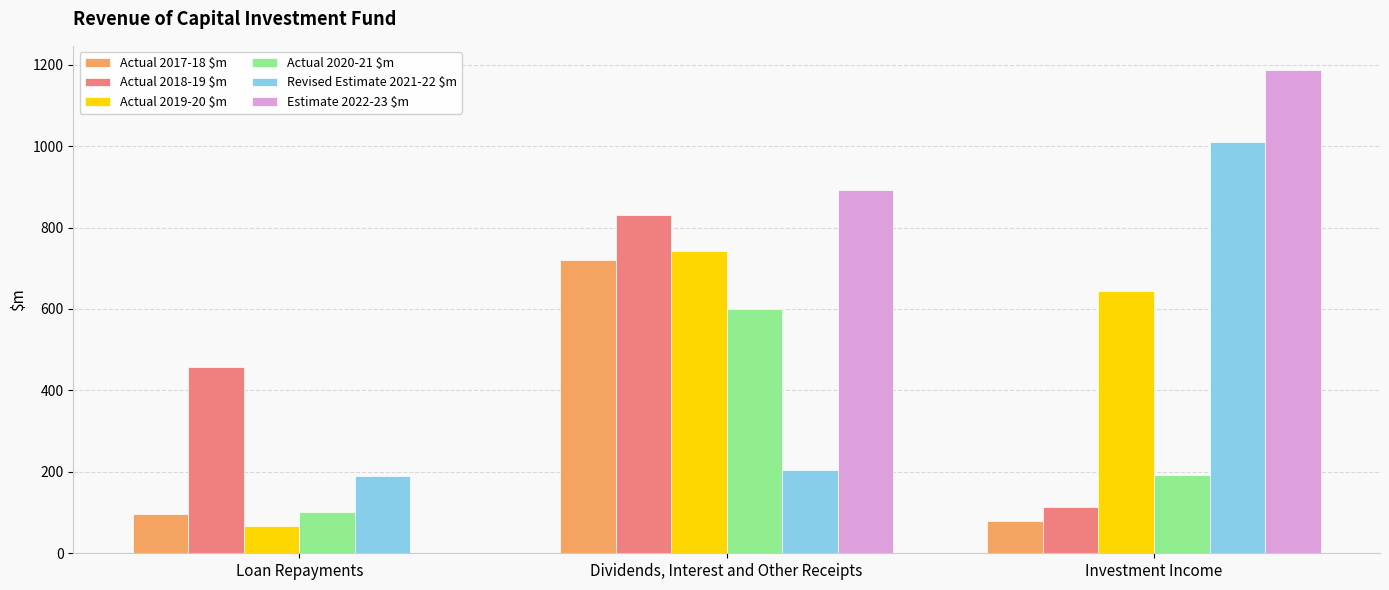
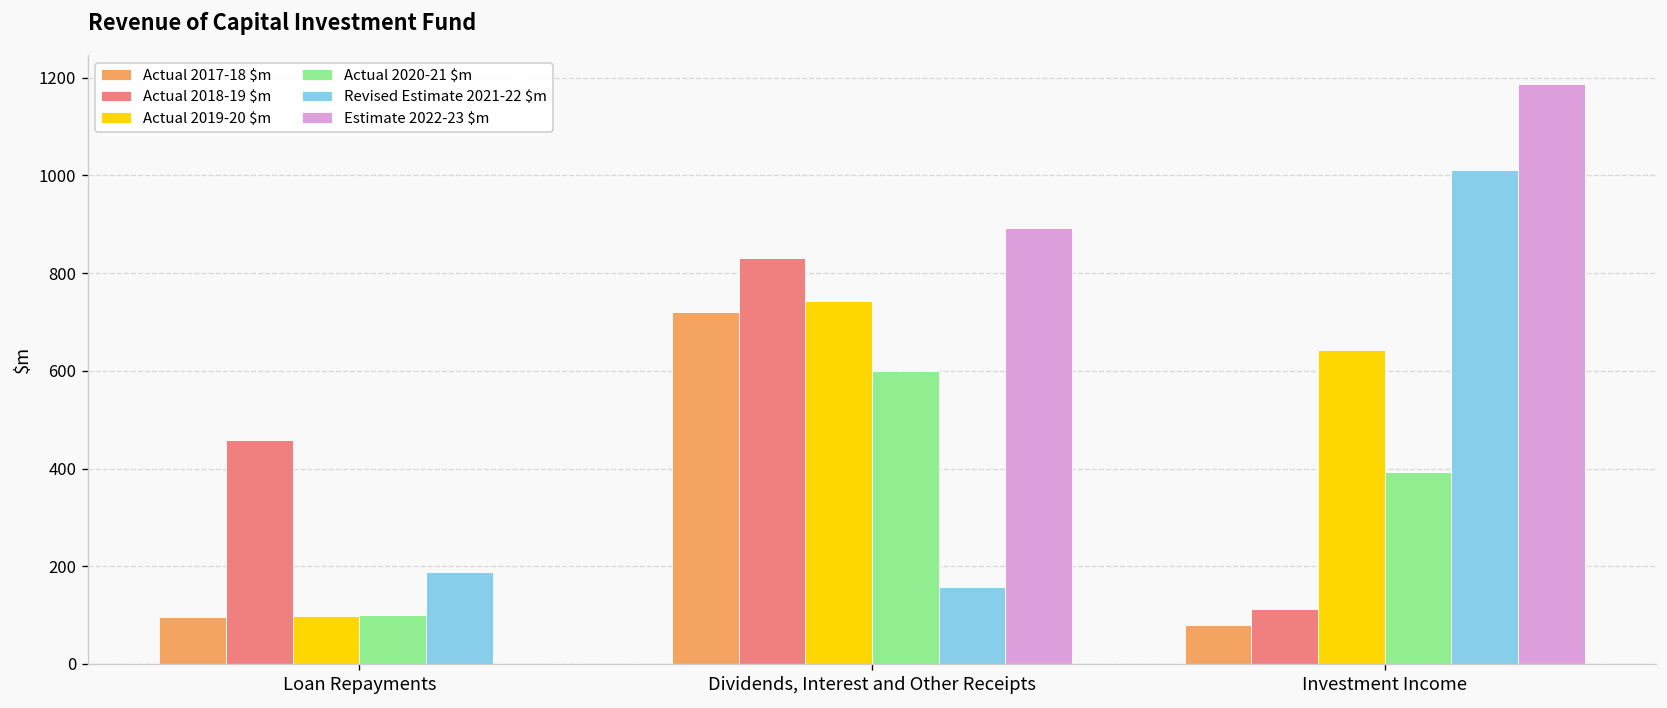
Actual 2019-20 $m, Loan Repayments: 70 -> 100
Revised Estimate 2021-22 $m, Dividends, Interest and Other Receipts: 210 -> 160
Actual 2020-21 $m, Investment Income: 190 -> 390
